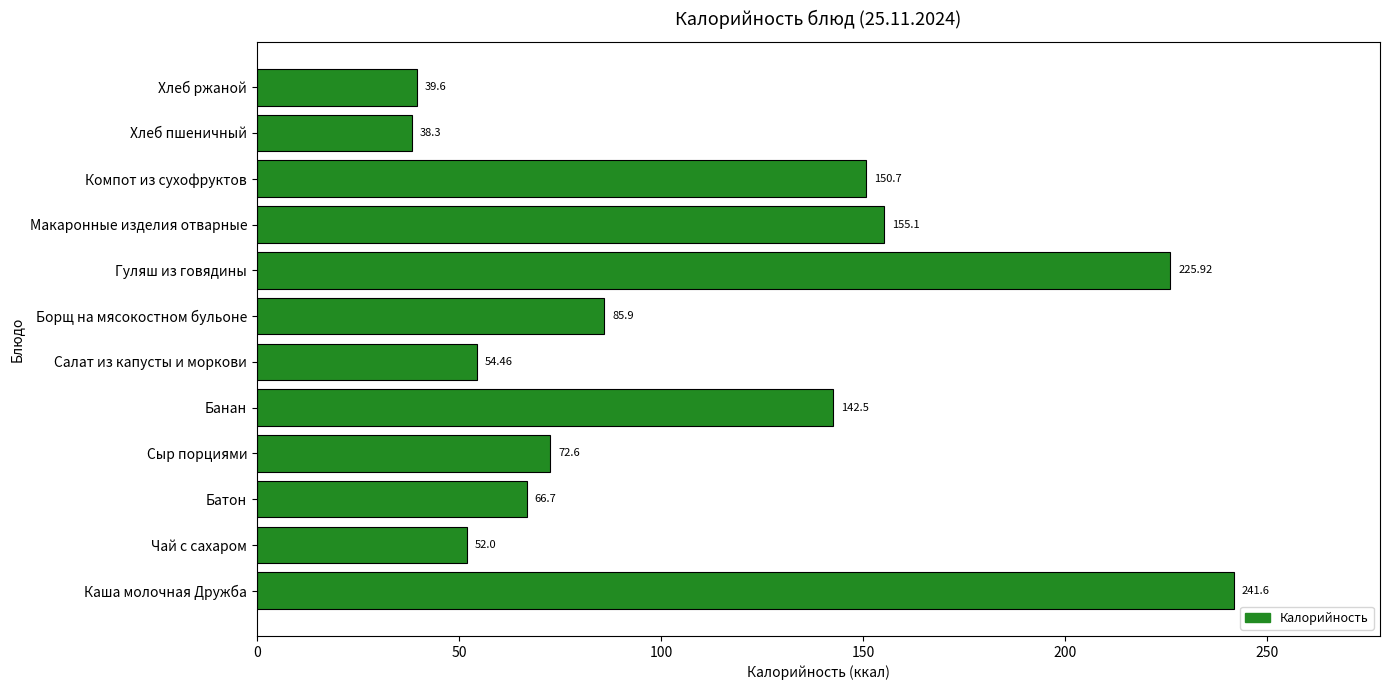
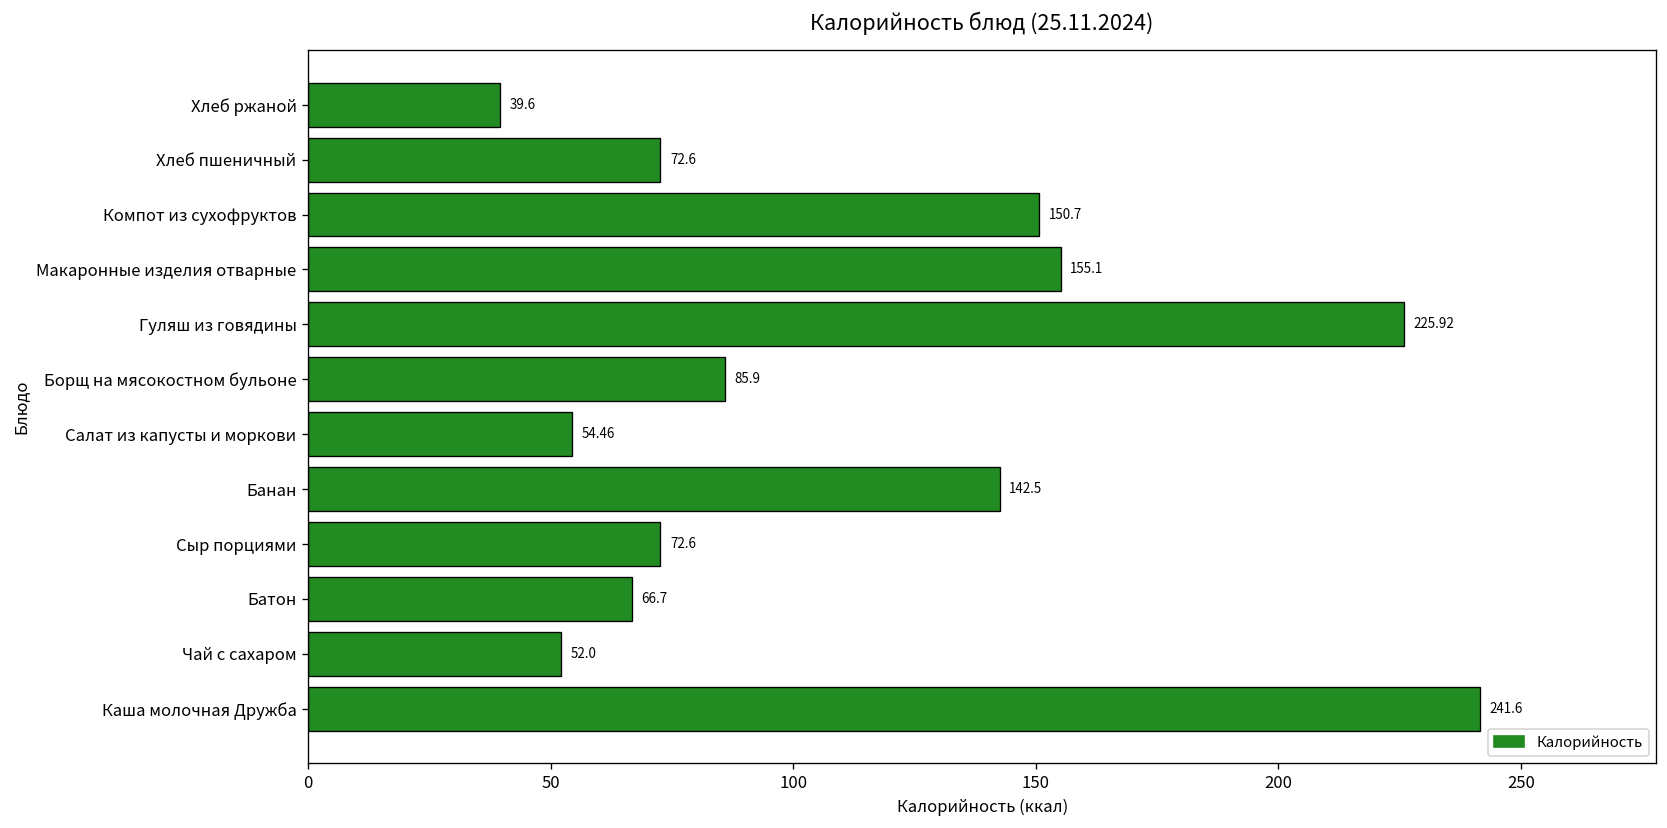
Хлеб пшеничный: 38.3 -> 72.6
